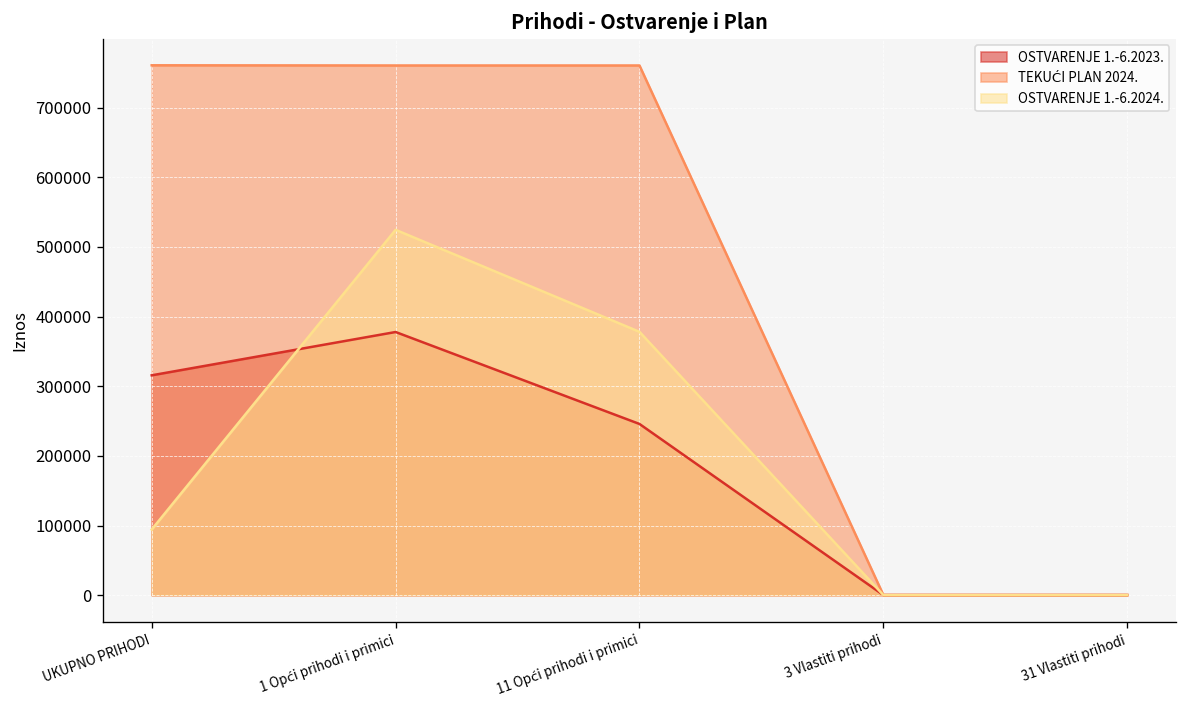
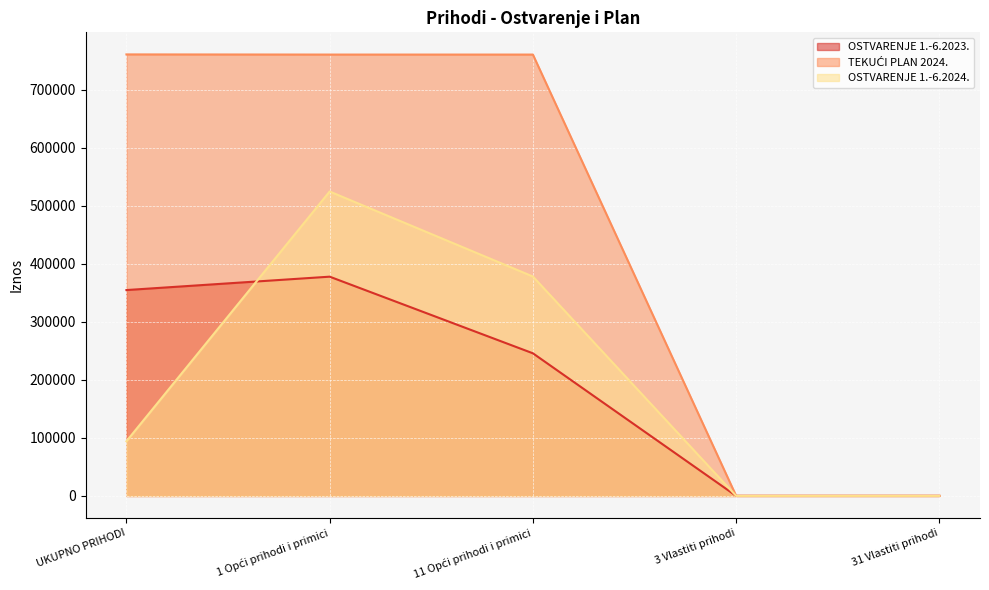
OSTVARENJE 1.-6.2023., UKUPNO PRIHODI: 320000 -> 350000
